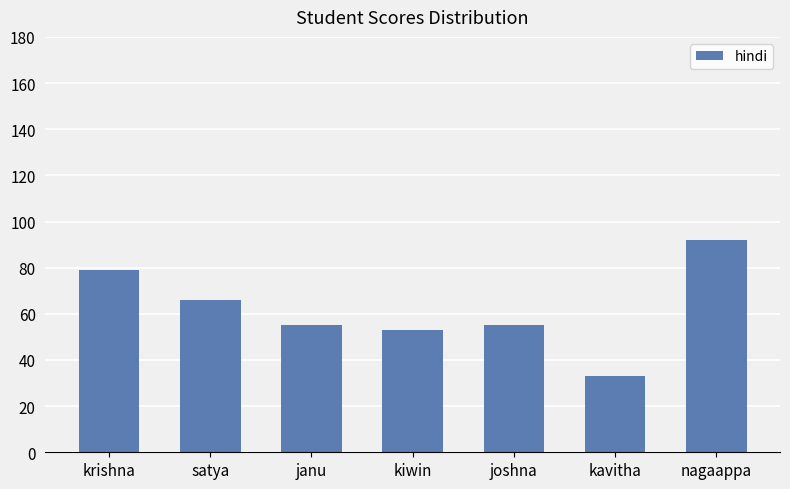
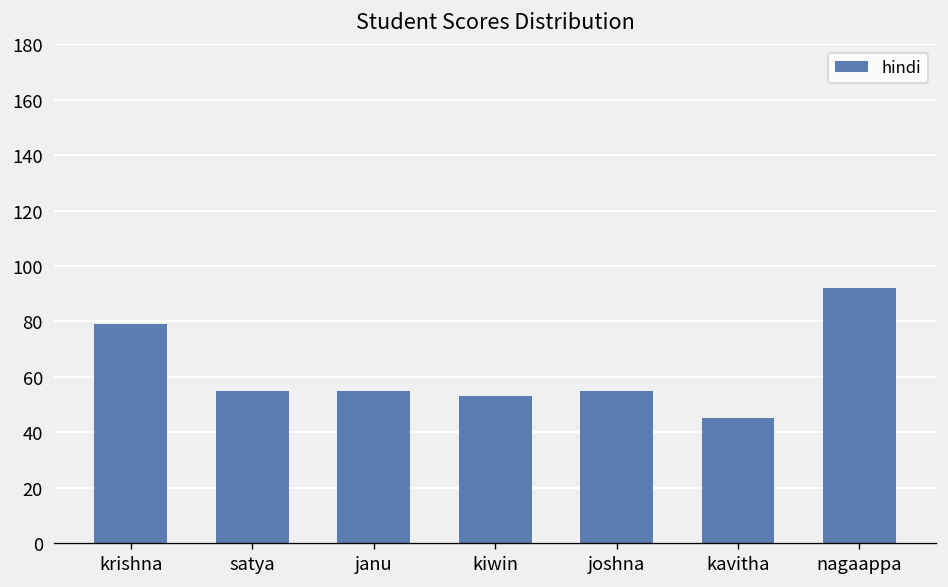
satya: 66 -> 55
kavitha: 33 -> 45
